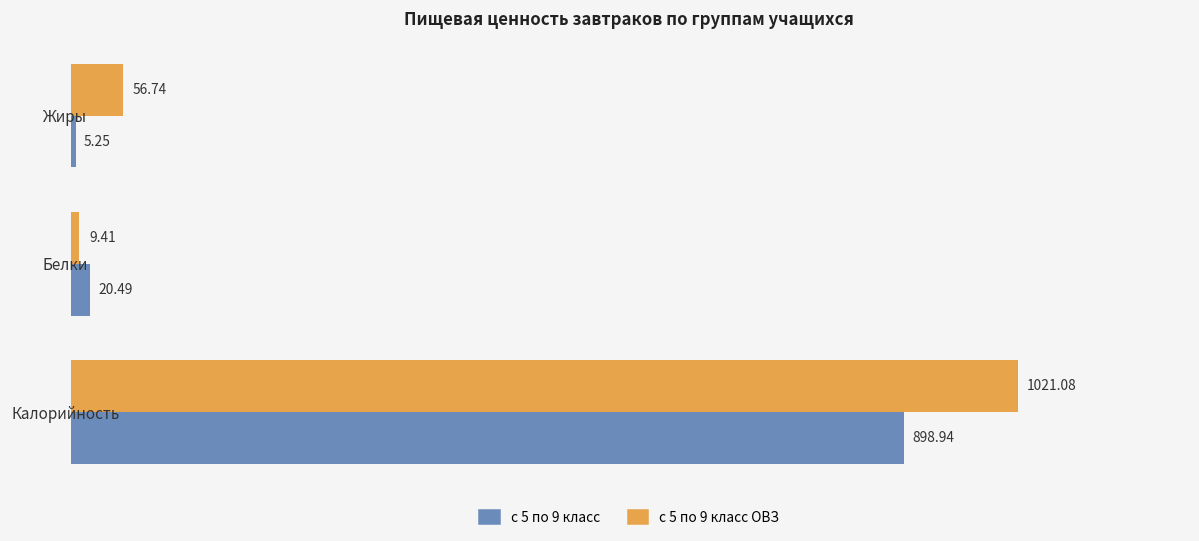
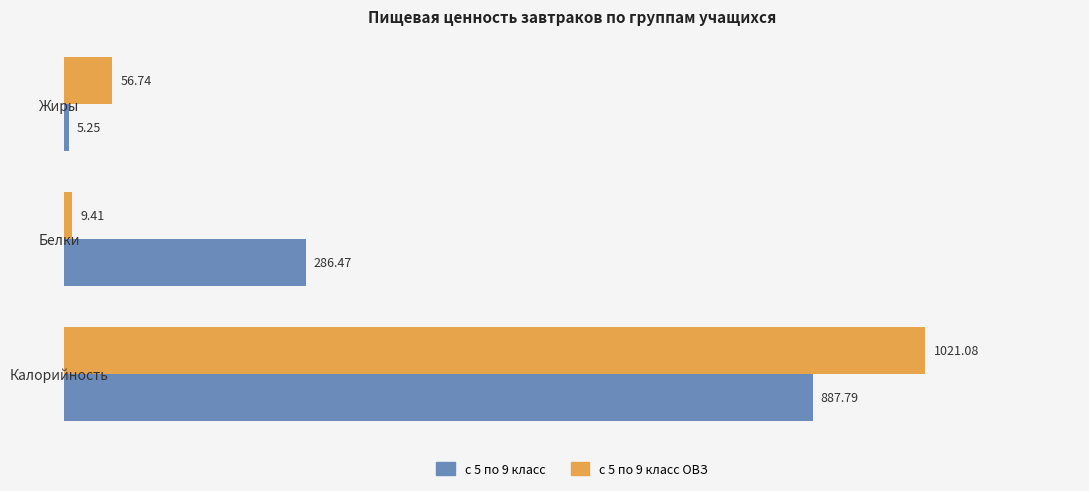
с 5 по 9 класс, Белки: 20.49 -> 286.47
с 5 по 9 класс, Калорийность: 898.94 -> 887.79
